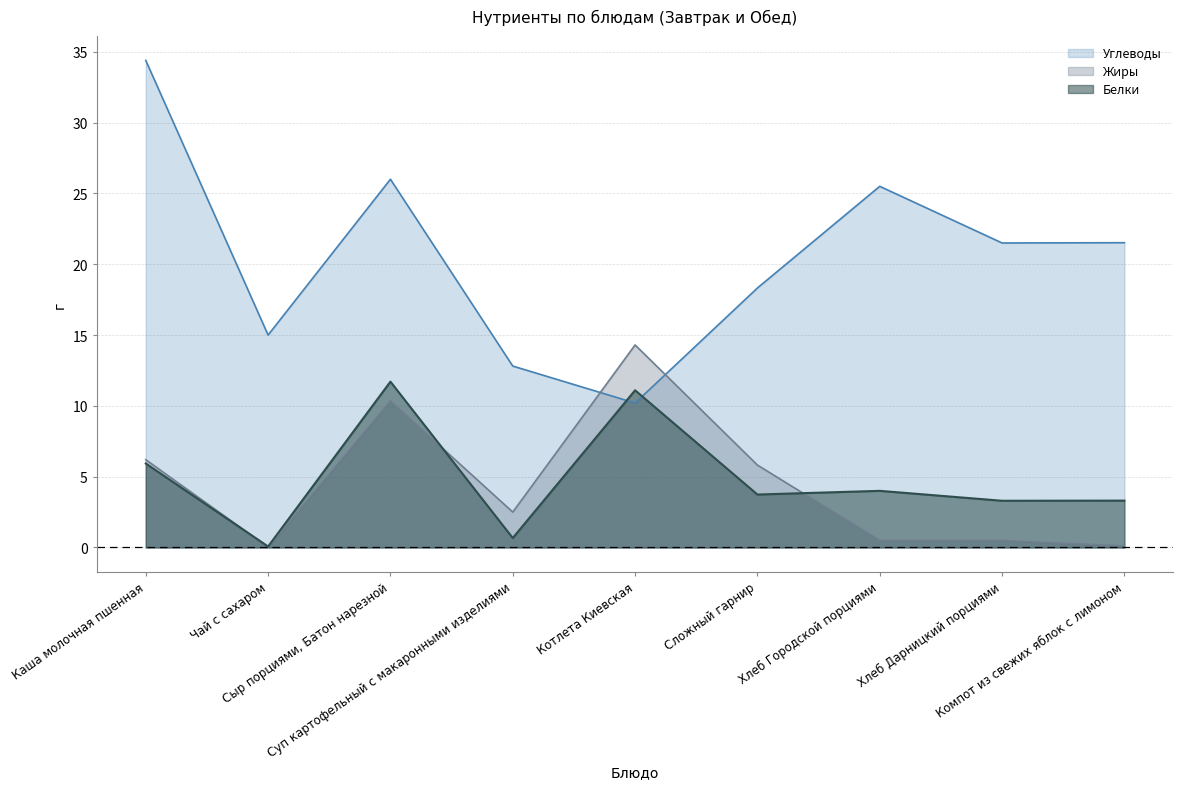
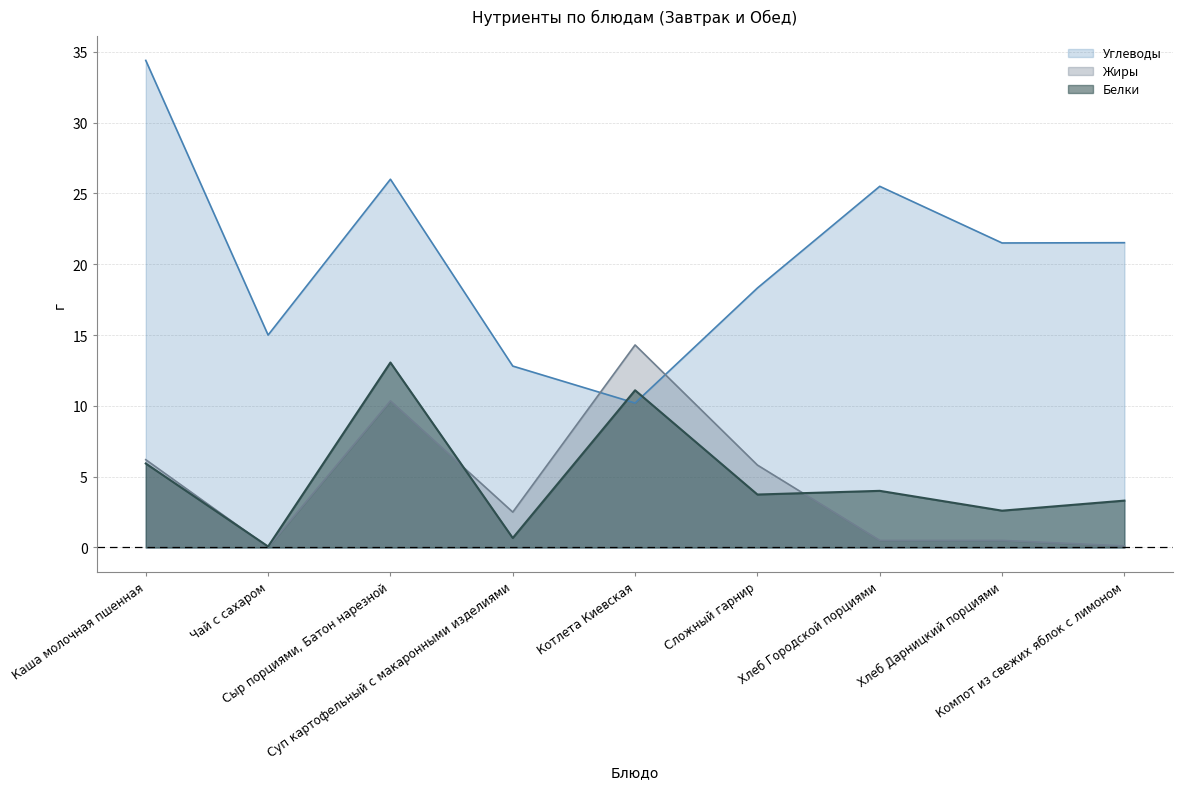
Белки, Сыр порциями, Батон нарезной: 11.7 -> 13.1
Белки, Хлеб Дарницкий порциями: 3.3 -> 2.6
